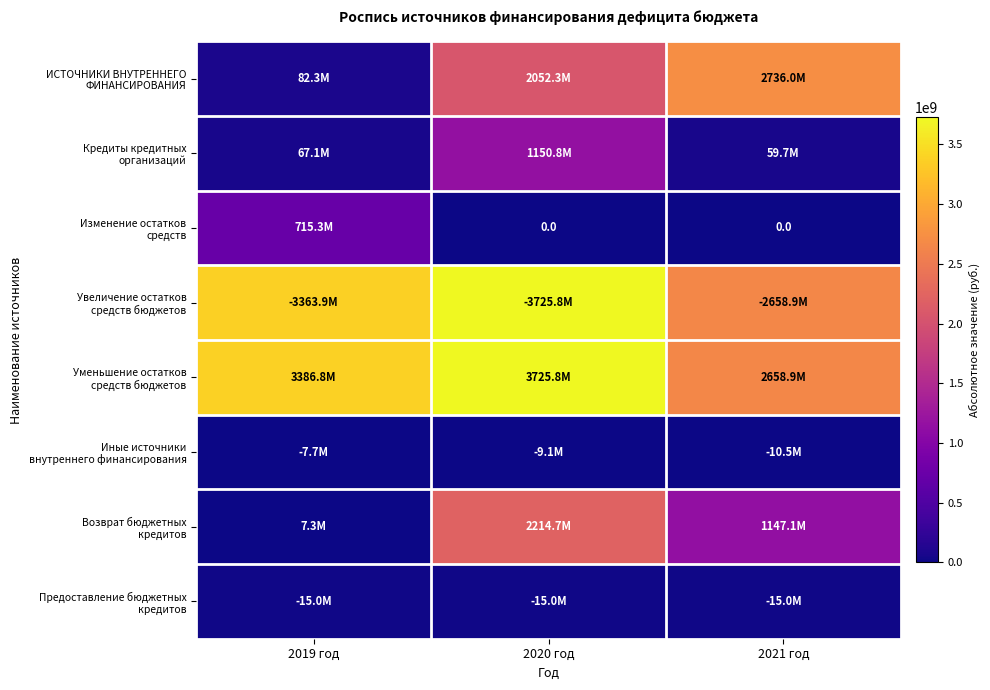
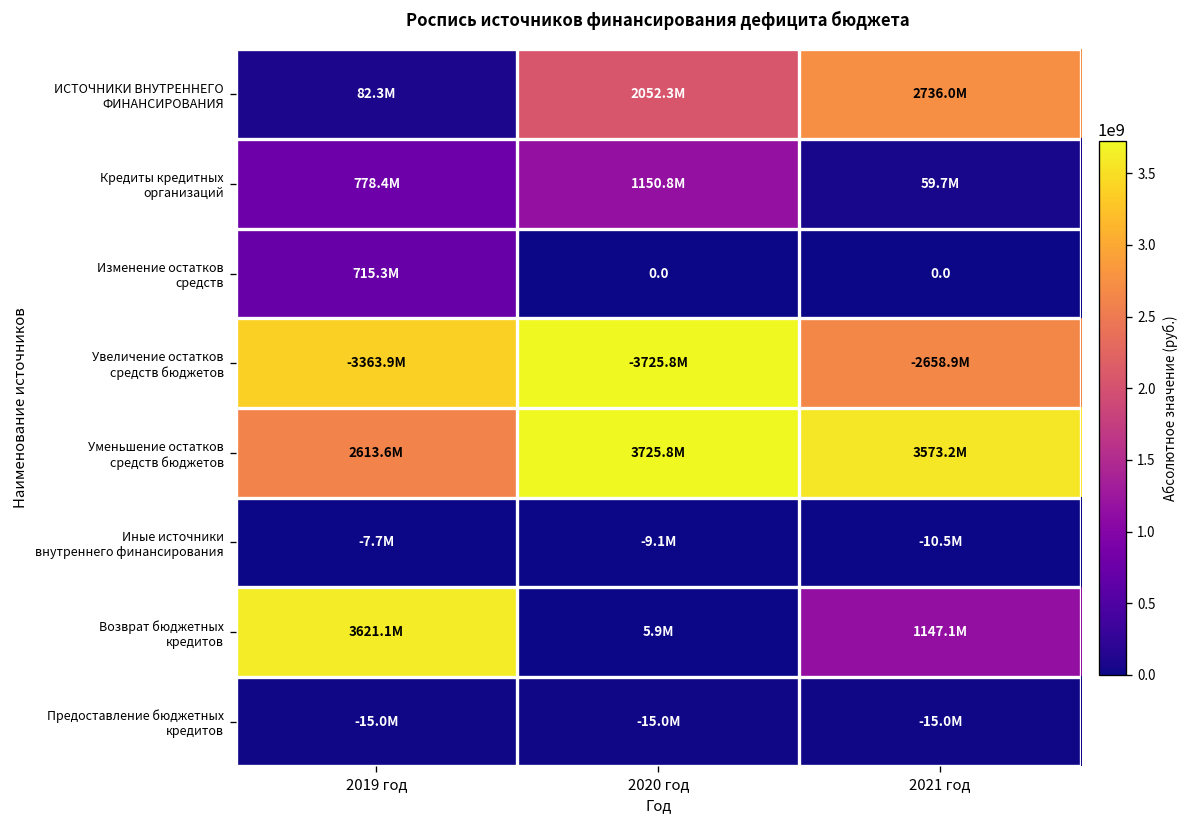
Кредиты кредитных организаций, 2019 год: 67.1M -> 778.4M
Уменьшение остатков средств бюджетов, 2019 год: 3386.8M -> 2613.6M
Уменьшение остатков средств бюджетов, 2021 год: 2658.9M -> 3573.2M
Возврат бюджетных кредитов, 2019 год: 7.3M -> 3621.1M
Возврат бюджетных кредитов, 2020 год: 2214.7M -> 5.9M
